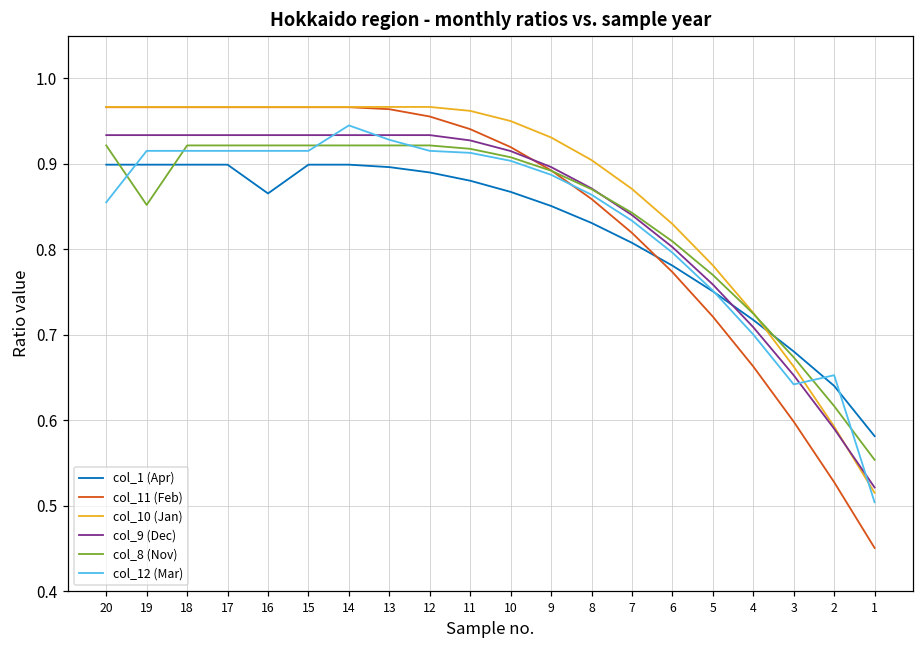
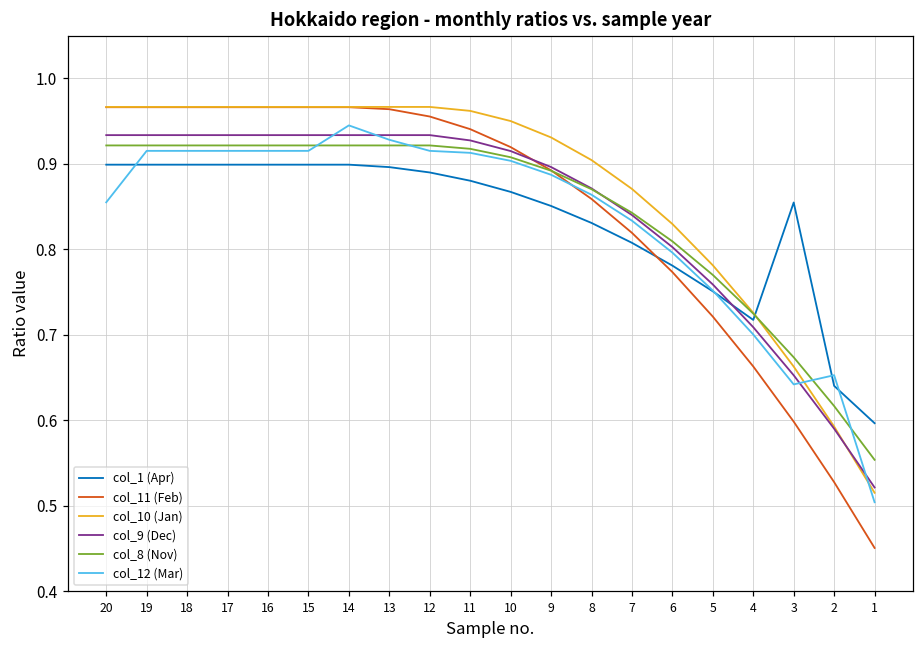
col_8 (Nov), 19: 0.85 -> 0.92
col_1 (Apr), 16: 0.87 -> 0.90
col_1 (Apr), 3: 0.68 -> 0.85
col_1 (Apr), 1: 0.58 -> 0.60
